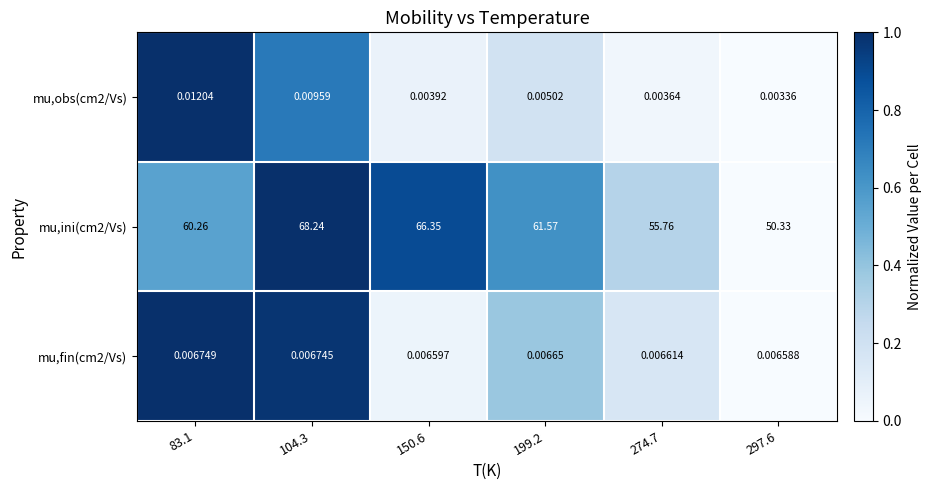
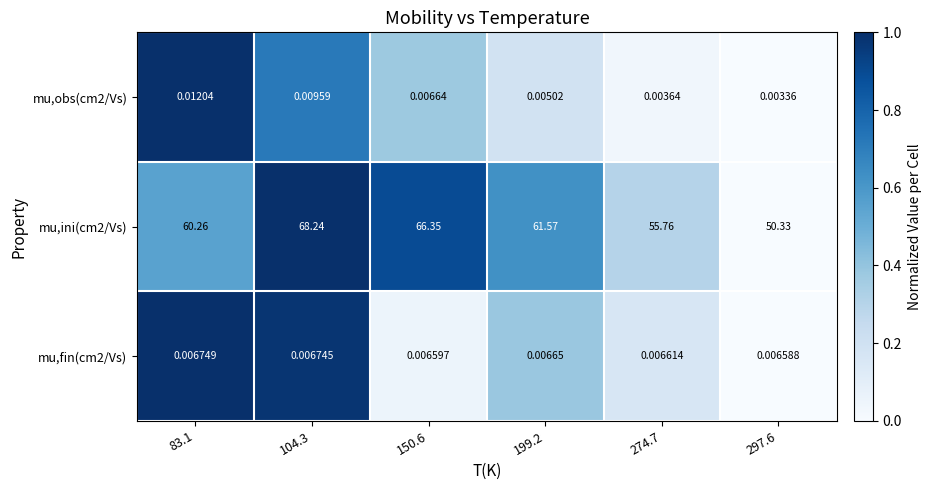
mu,obs(cm2/Vs), 150.6: 0.00392 -> 0.00664
